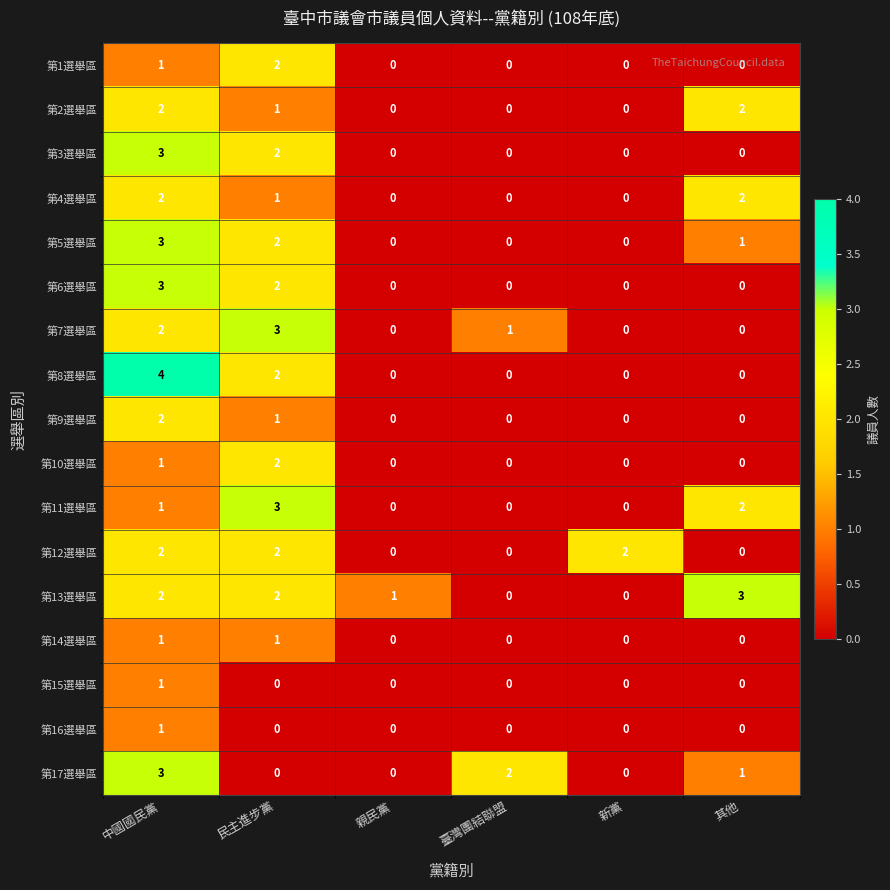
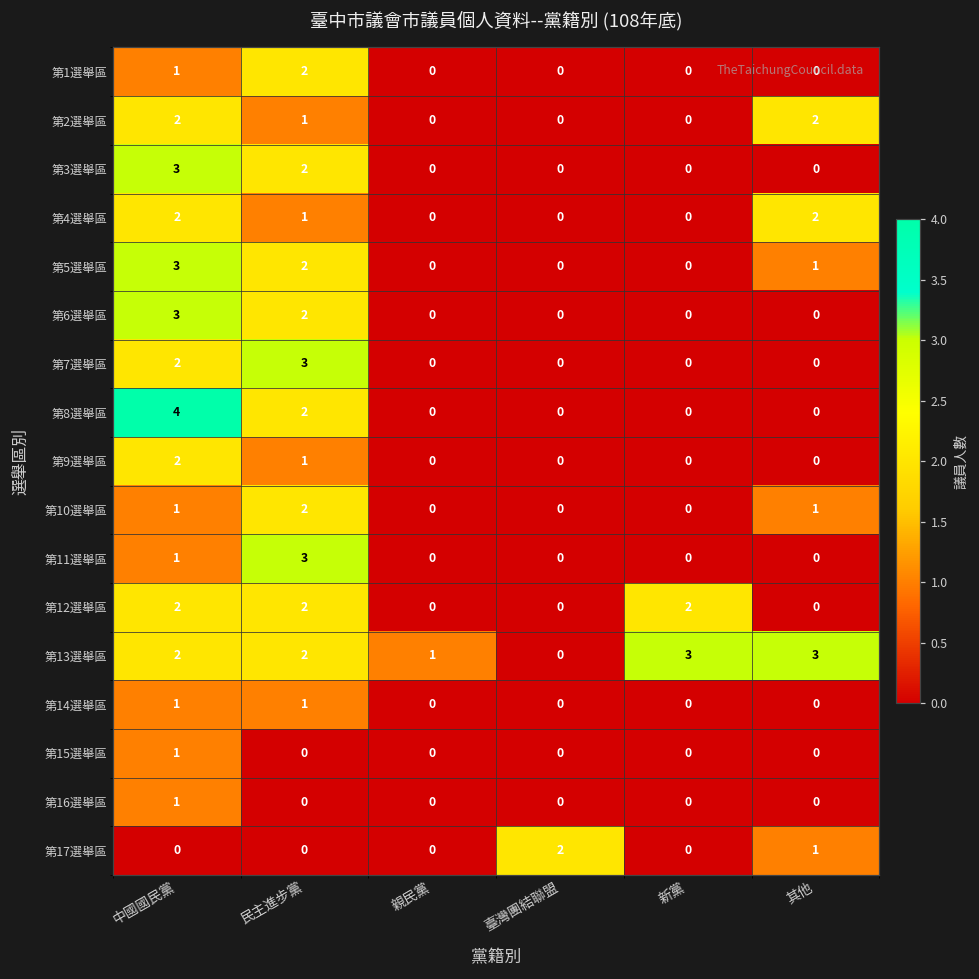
第7選舉區, 臺灣團結聯盟: 1 -> 0
第10選舉區, 其他: 0 -> 1
第11選舉區, 其他: 2 -> 0
第13選舉區, 新黨: 0 -> 3
第17選舉區, 中國國民黨: 3 -> 0
